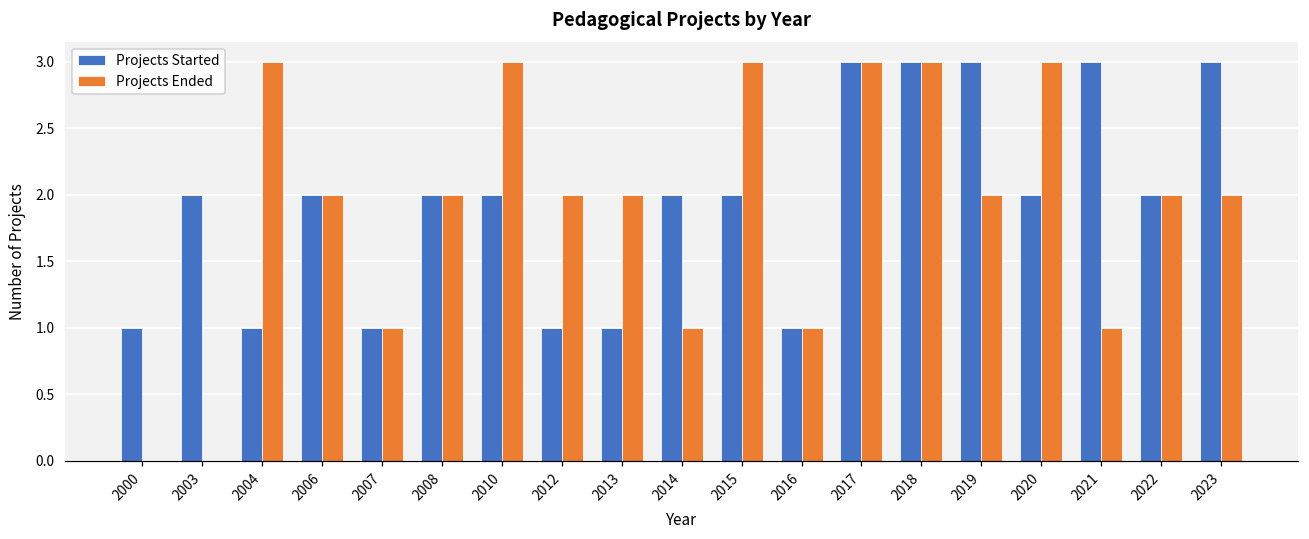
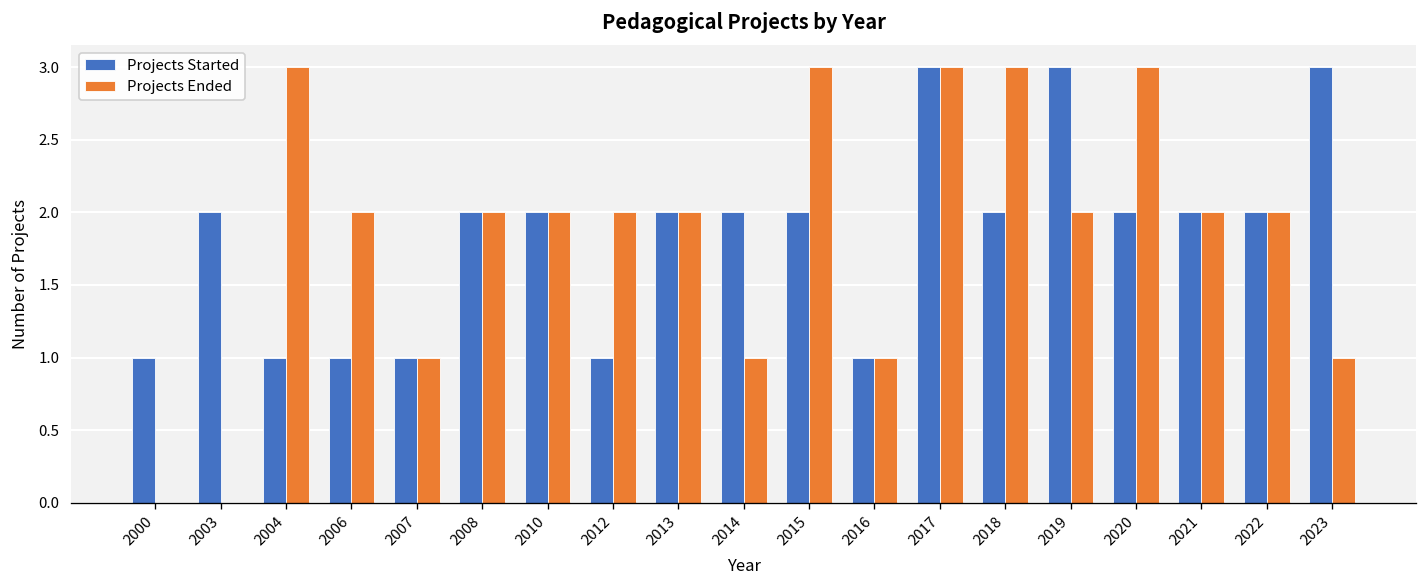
Projects Started, 2006: 2 -> 1
Projects Ended, 2010: 3 -> 2
Projects Started, 2013: 1 -> 2
Projects Started, 2018: 3 -> 2
Projects Started, 2021: 3 -> 2
Projects Ended, 2021: 1 -> 2
Projects Ended, 2023: 2 -> 1
